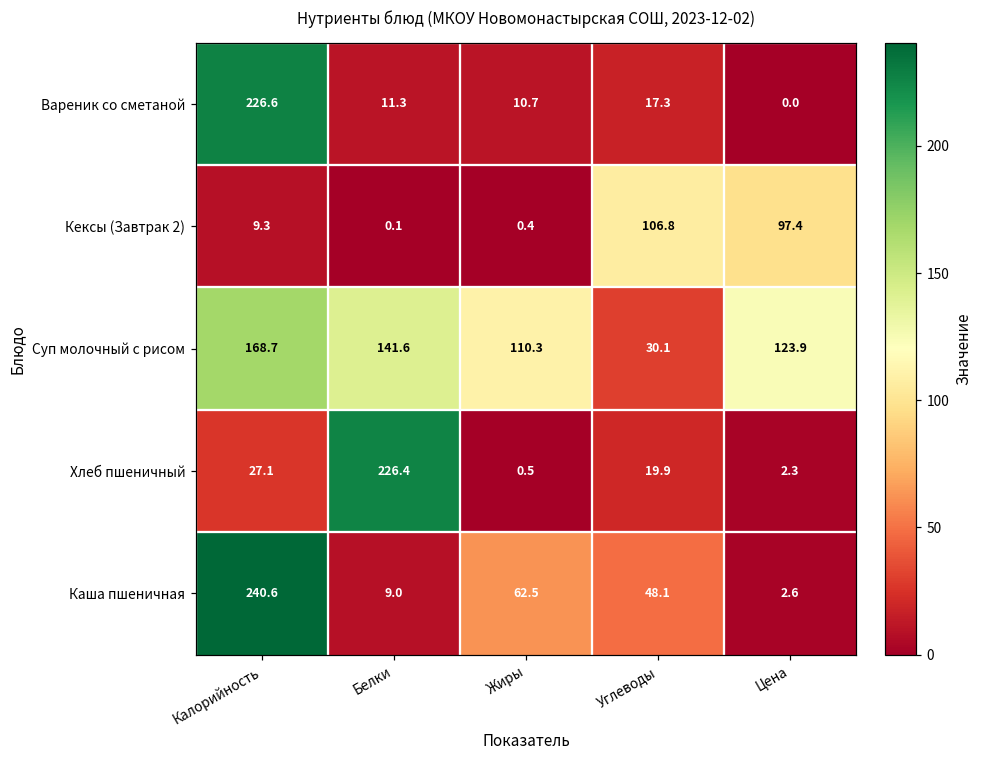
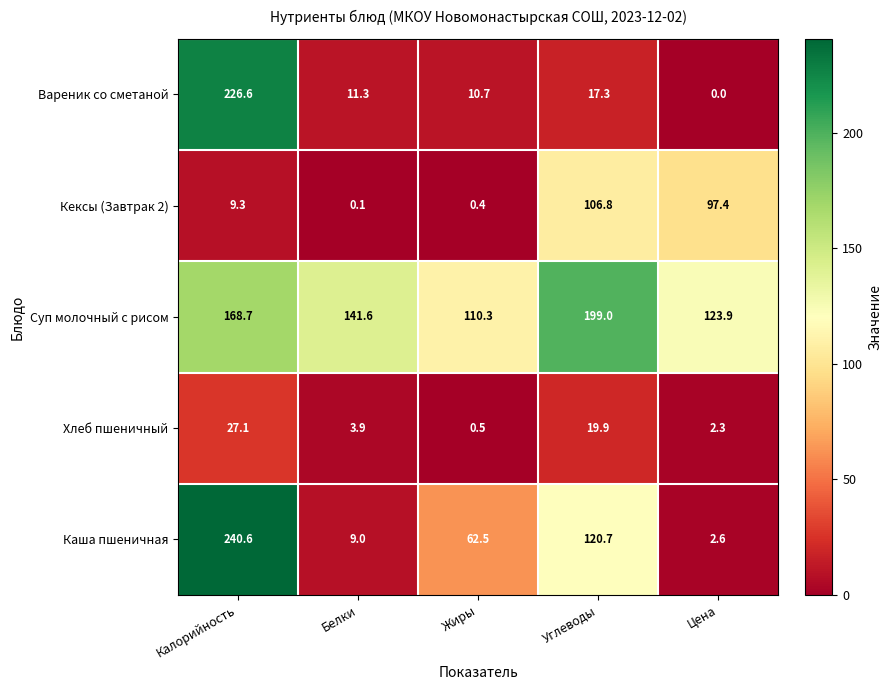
Суп молочный с рисом, Углеводы: 30.1 -> 199.0
Хлеб пшеничный, Белки: 226.4 -> 3.9
Каша пшеничная, Углеводы: 48.1 -> 120.7
